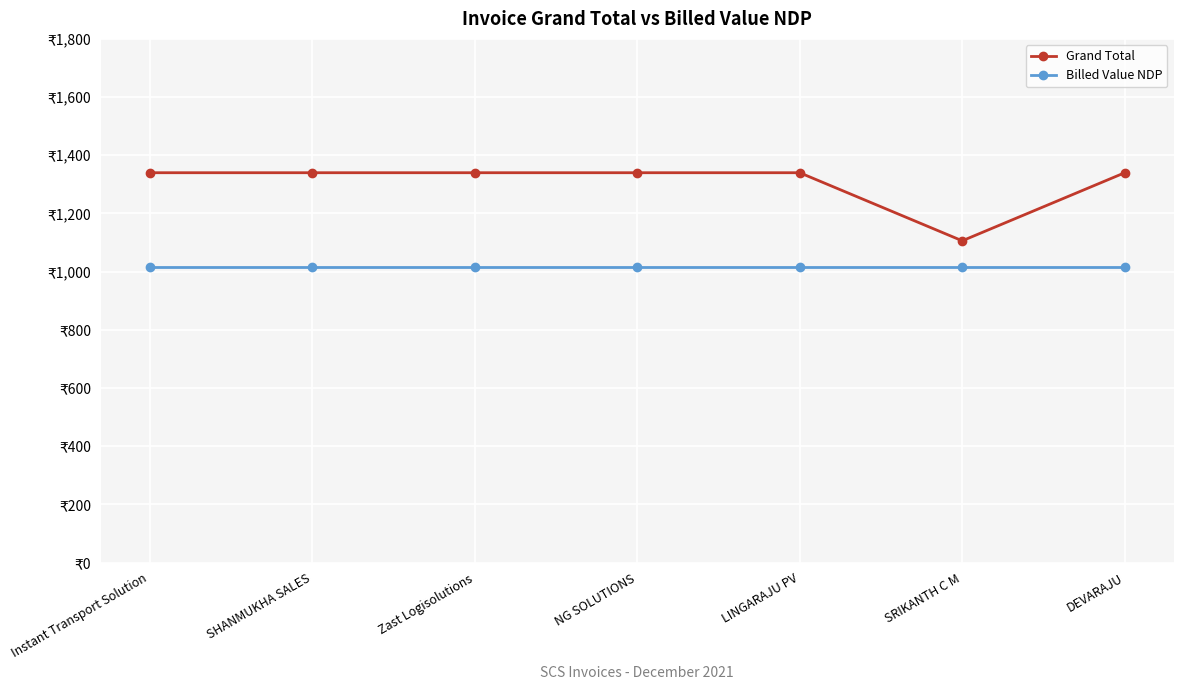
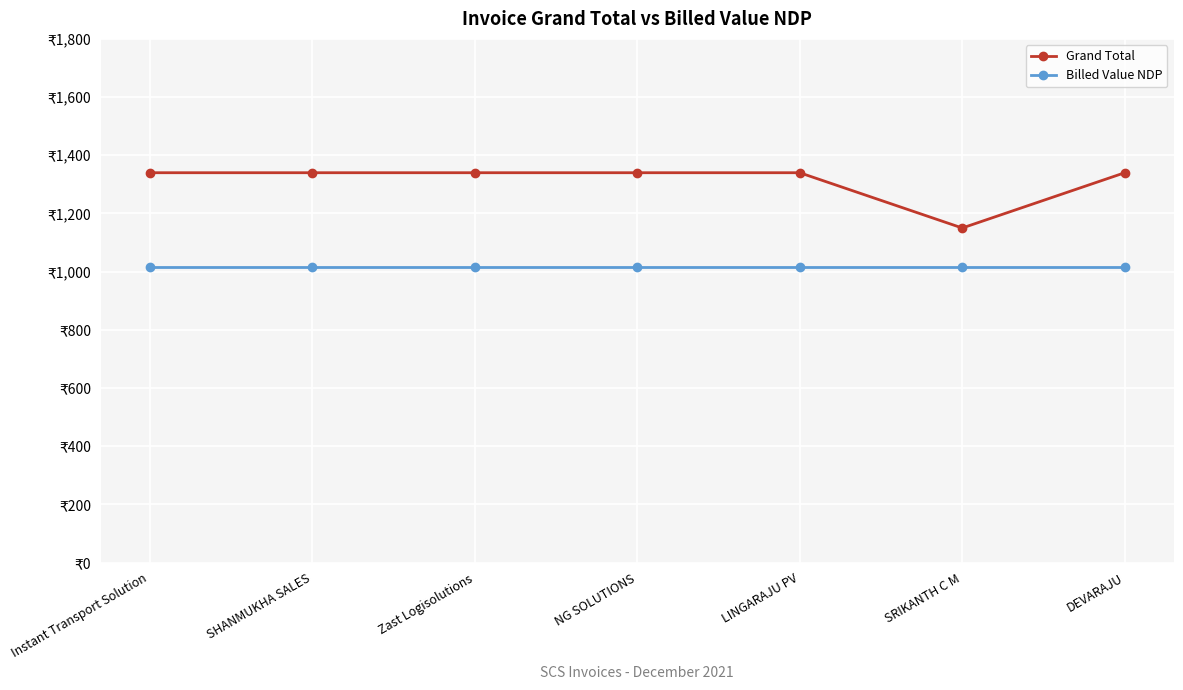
Grand Total, SRIKANTH C M: ₹1,110 -> ₹1,150
